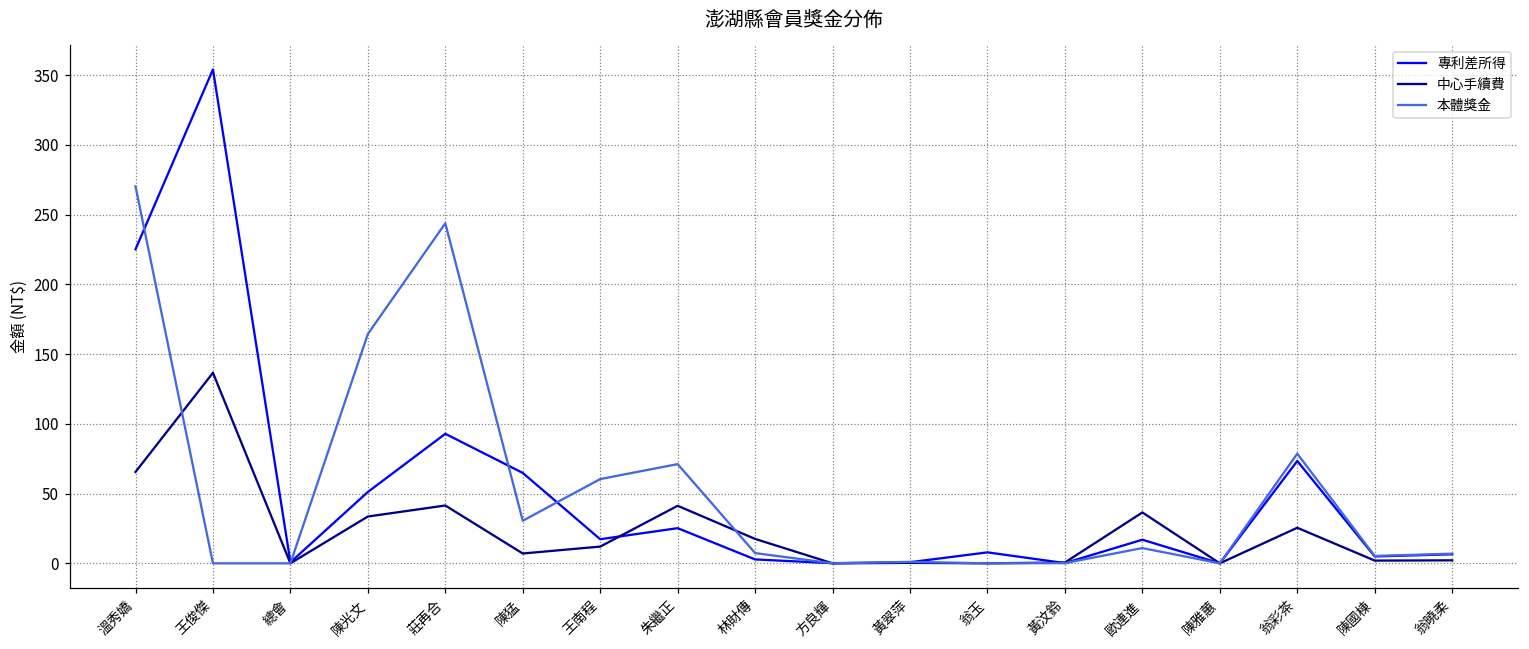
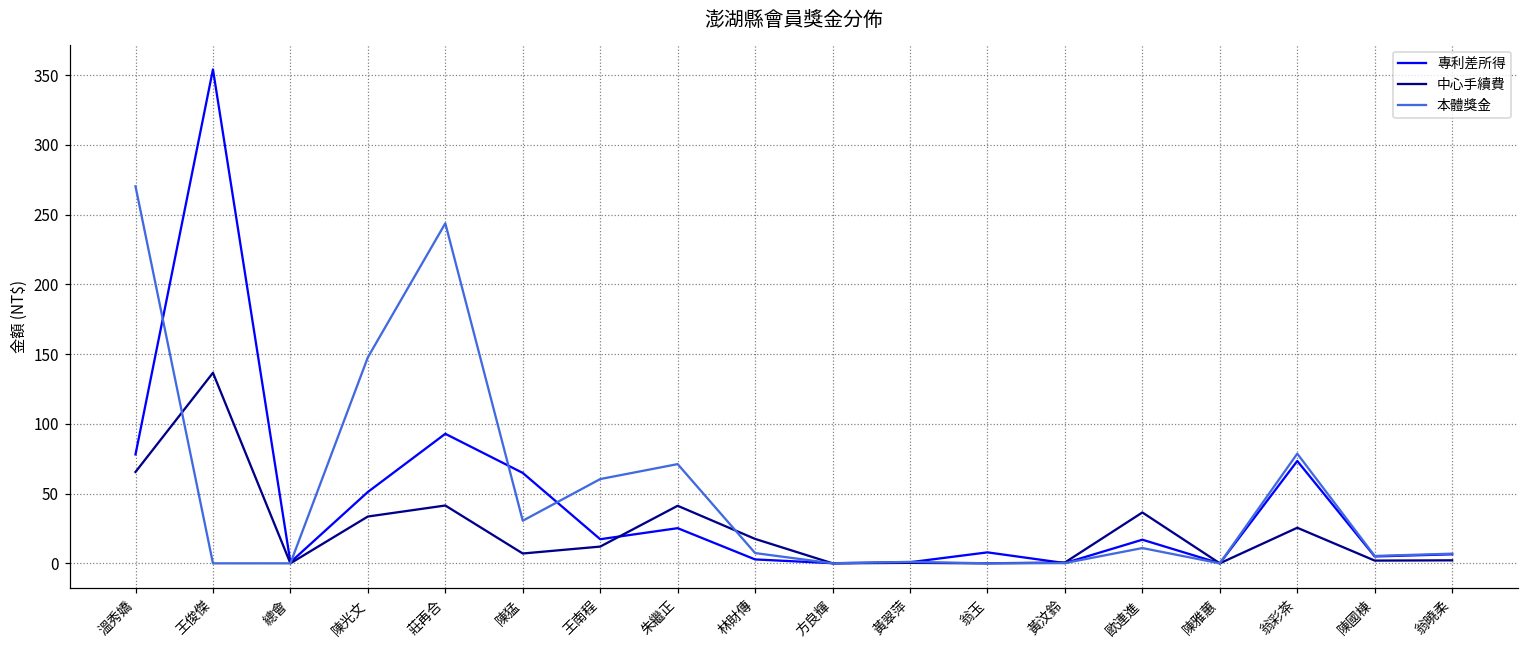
專利差所得, 溫秀嬌: 225 -> 78
本體獎金, 陳光文: 164 -> 148
